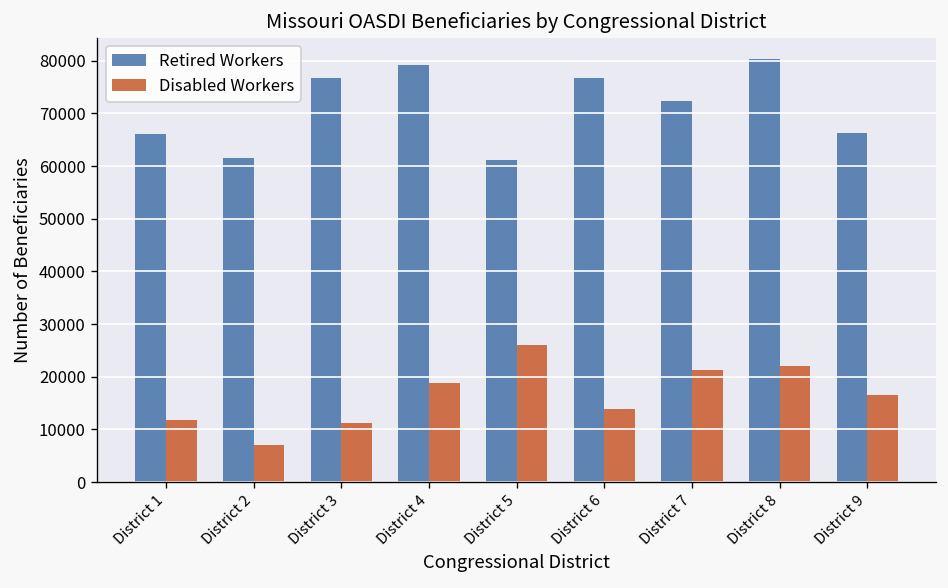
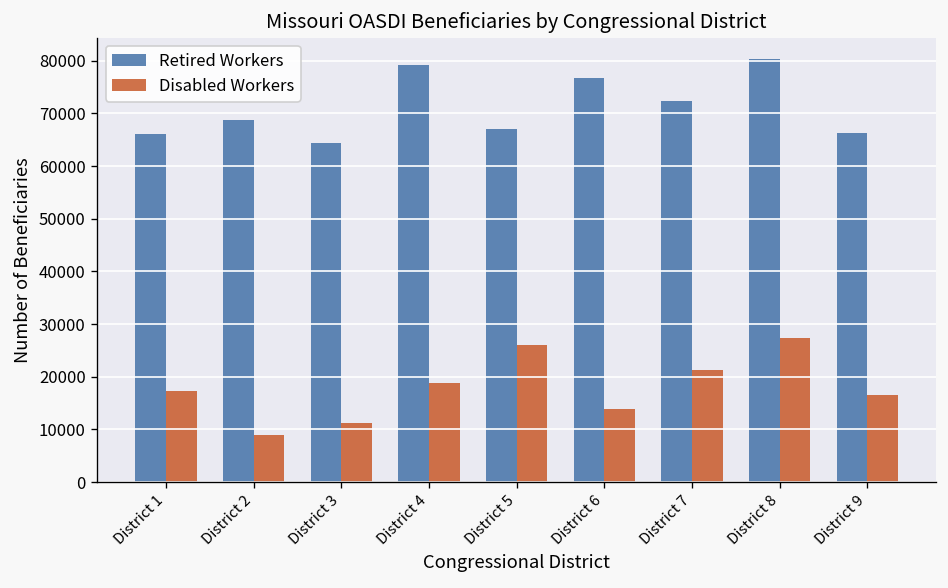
Disabled Workers, District 1: 12000 -> 17000
Retired Workers, District 2: 61000 -> 69000
Disabled Workers, District 2: 7000 -> 9000
Retired Workers, District 3: 77000 -> 64000
Retired Workers, District 5: 61000 -> 67000
Disabled Workers, District 8: 22000 -> 27000
